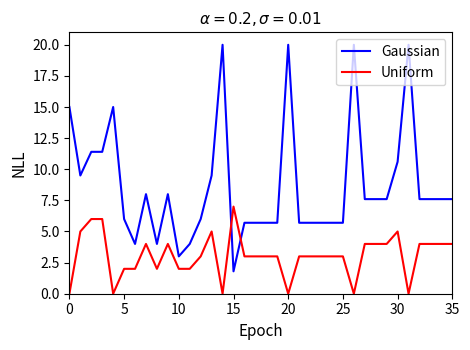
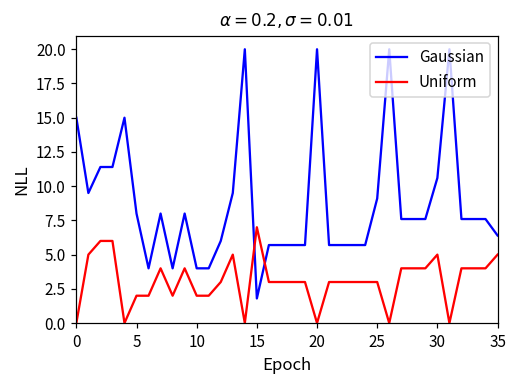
Gaussian, 5: 6 -> 8
Gaussian, 10: 3 -> 4
Gaussian, 25: 5.7 -> 9.1
Gaussian, 35: 7.6 -> 6.4
Uniform, 35: 4 -> 5
